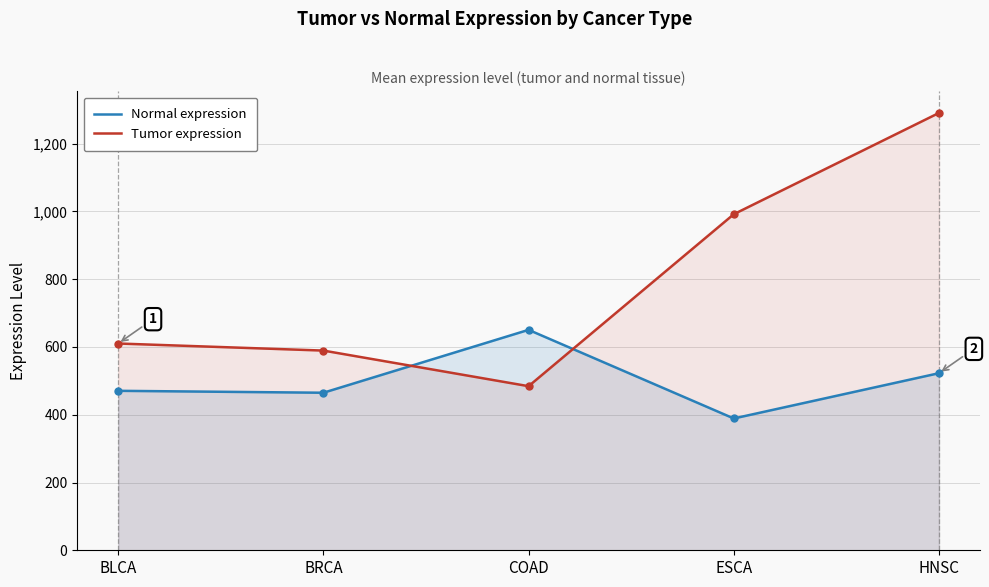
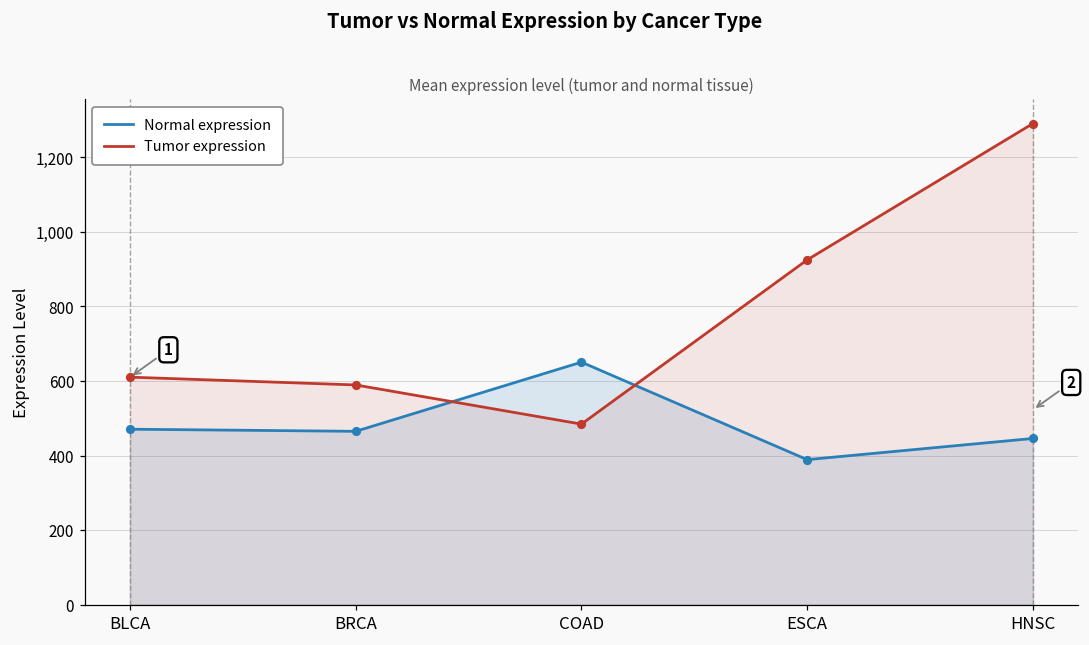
Tumor expression, ESCA: 990 -> 920
Normal expression, HNSC: 520 -> 450
